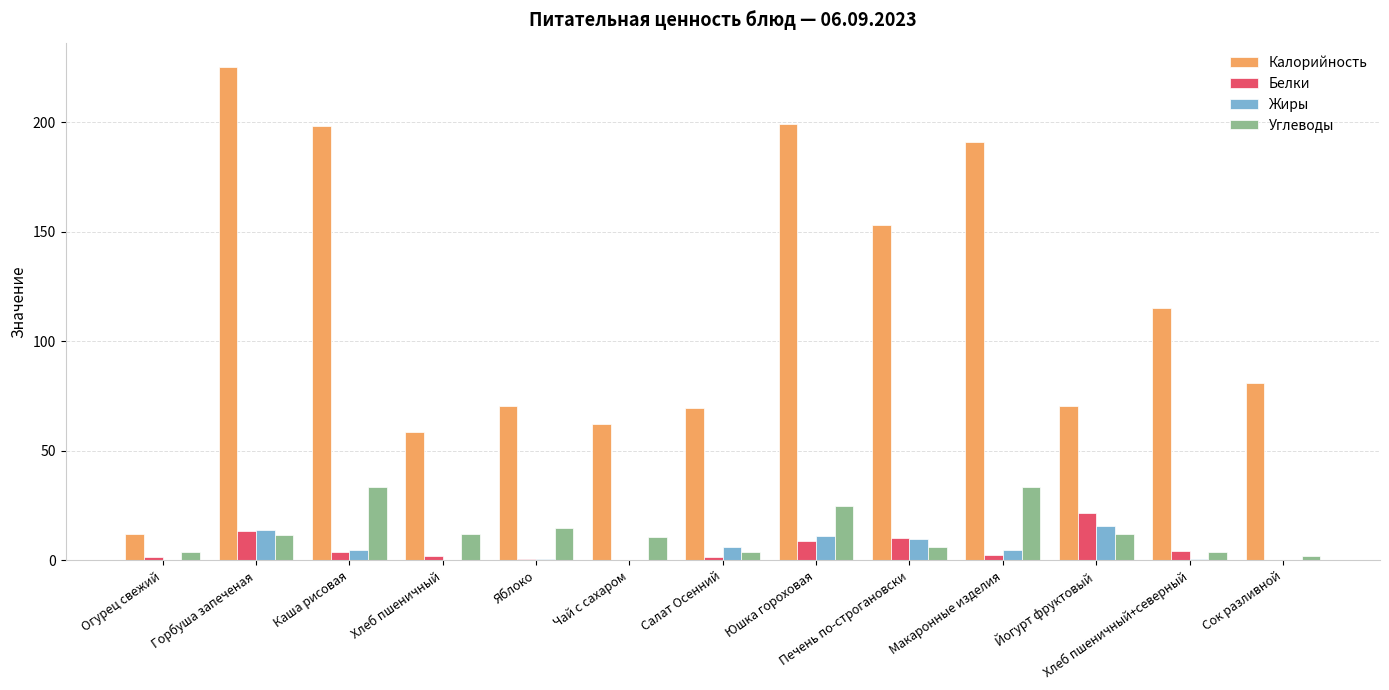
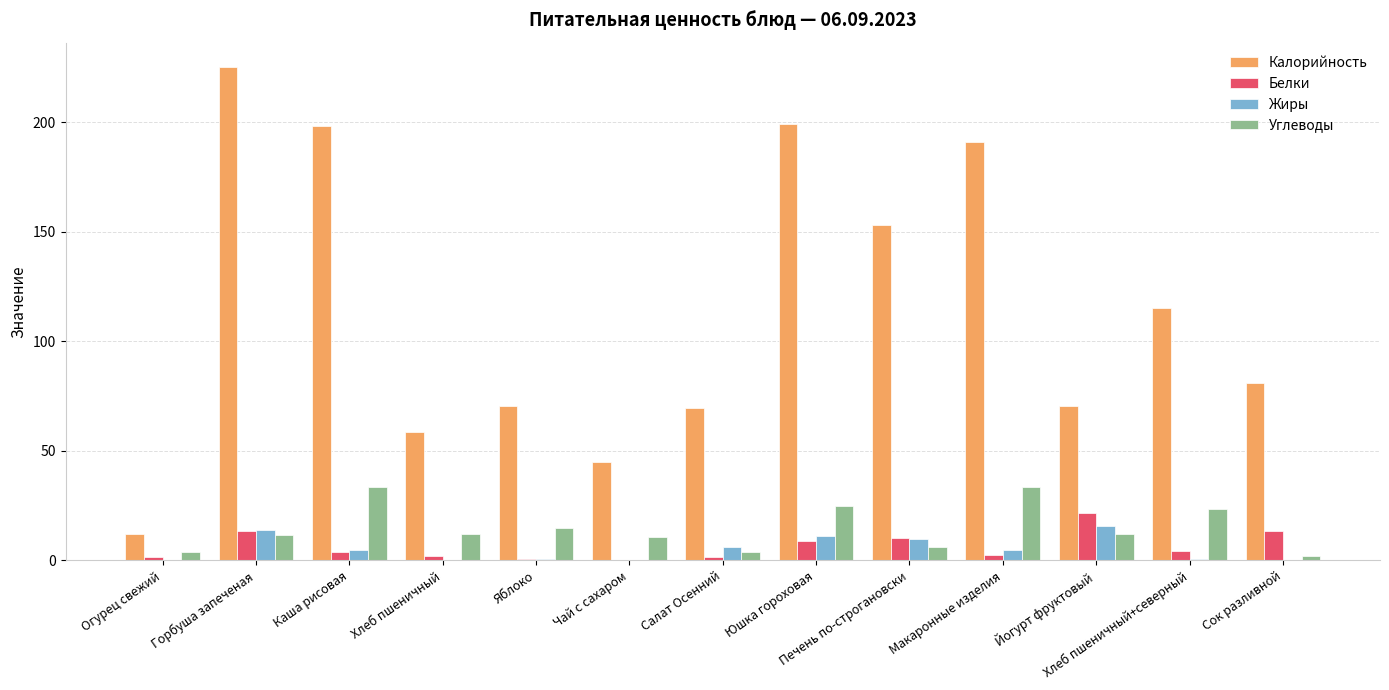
Калорийность, Чай с сахаром: 62 -> 45
Углеводы, Хлеб пшеничный+северный: 4 -> 23
Белки, Сок разливной: 0 -> 13
